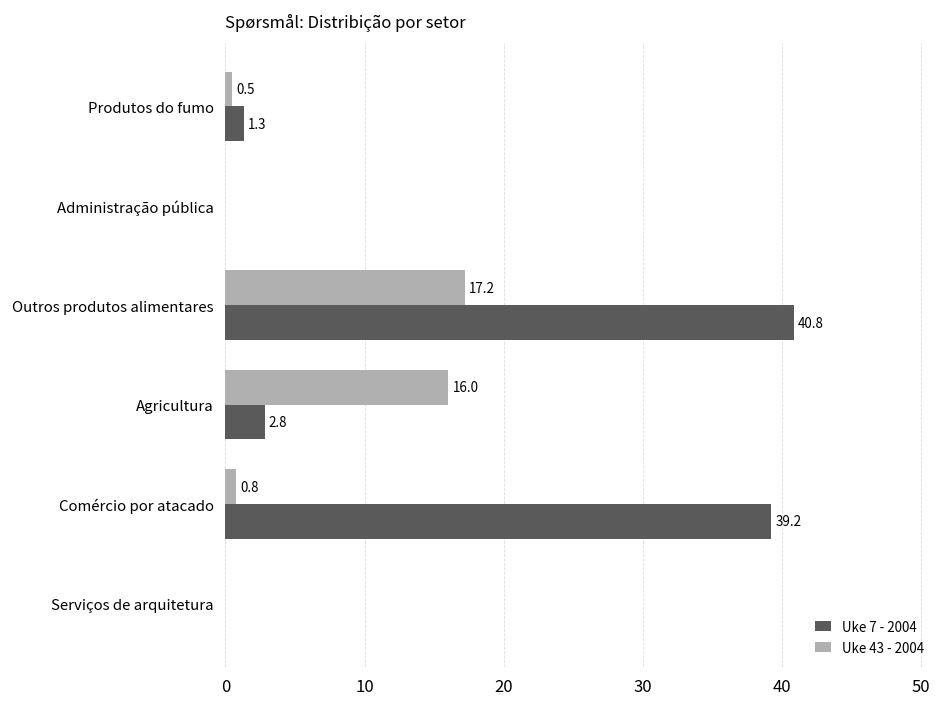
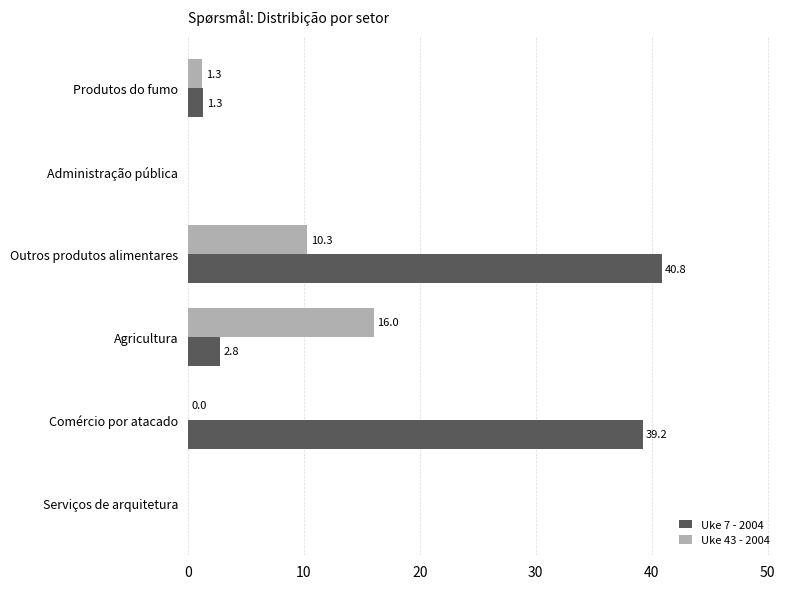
Uke 43 - 2004, Produtos do fumo: 0.5 -> 1.3
Uke 43 - 2004, Outros produtos alimentares: 17.2 -> 10.3
Uke 43 - 2004, Comércio por atacado: 0.8 -> 0.0
